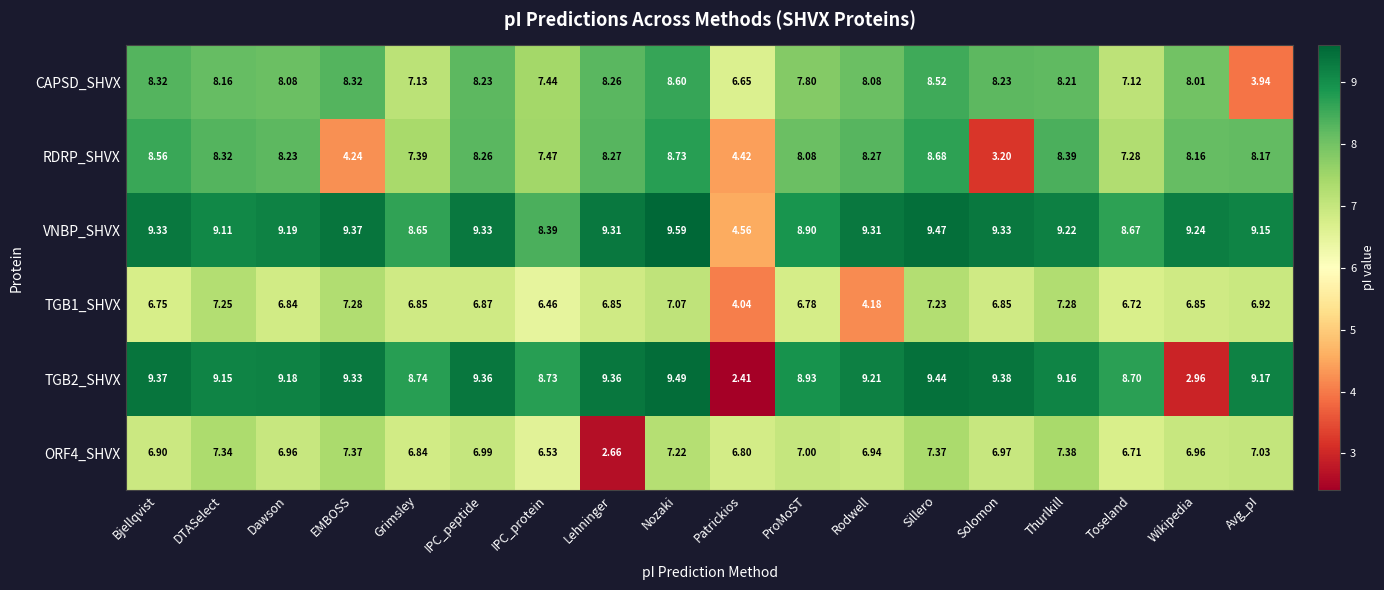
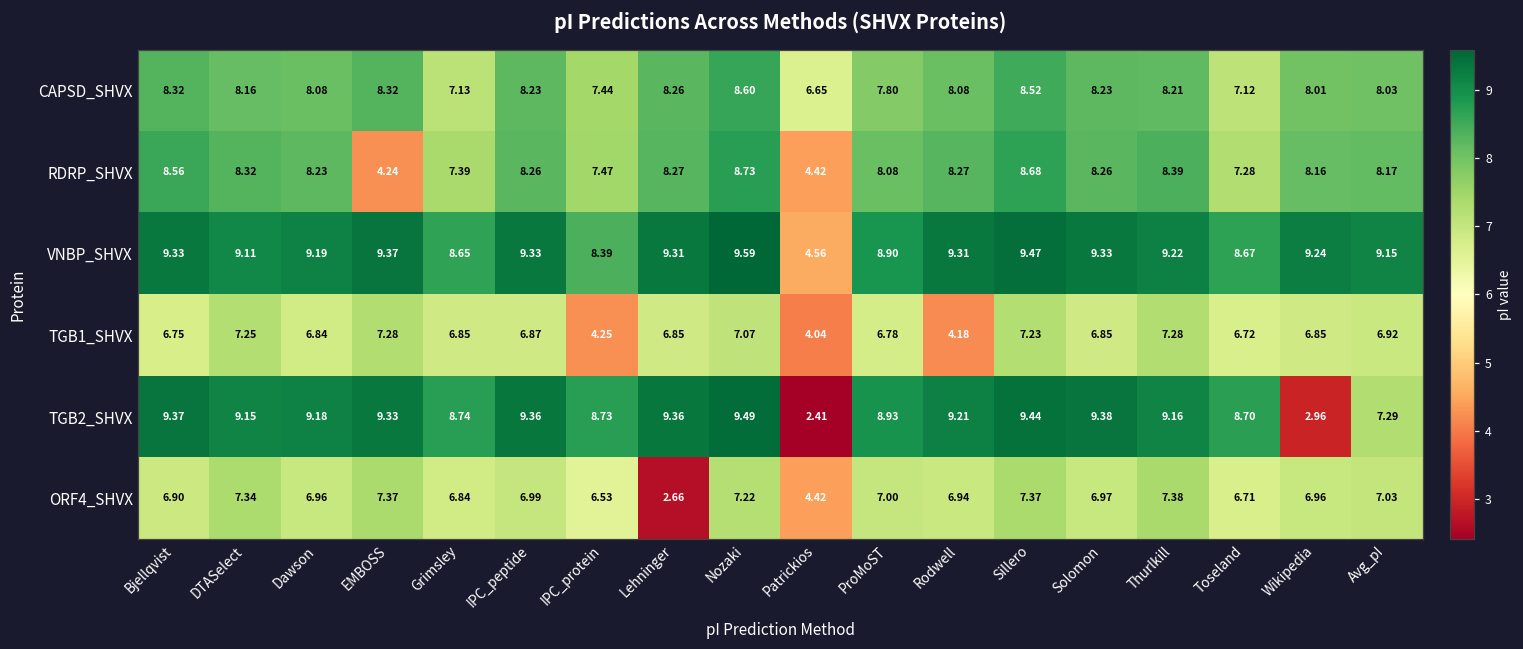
CAPSD_SHVX, Avg_pI: 3.94 -> 8.03
RDRP_SHVX, Solomon: 3.20 -> 8.26
TGB1_SHVX, IPC_protein: 6.46 -> 4.25
TGB2_SHVX, Avg_pI: 9.17 -> 7.29
ORF4_SHVX, Patrickios: 6.80 -> 4.42
